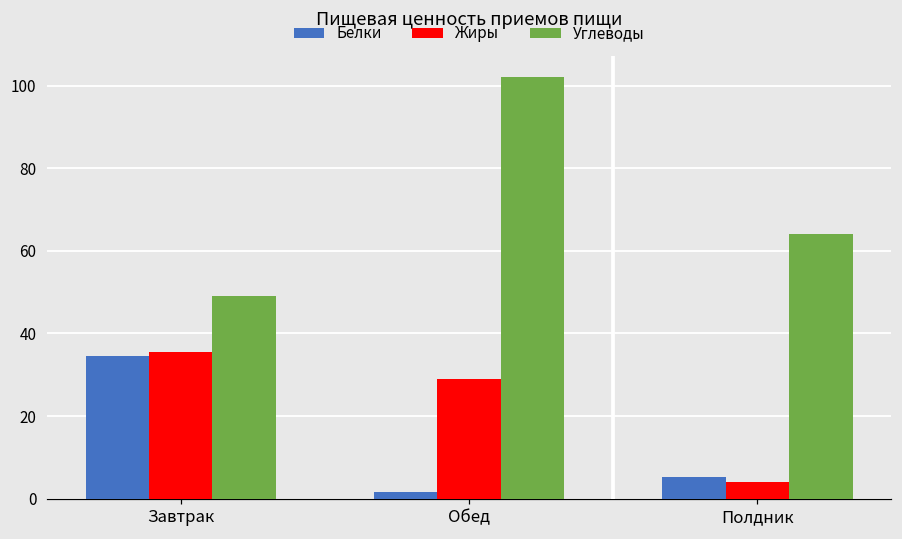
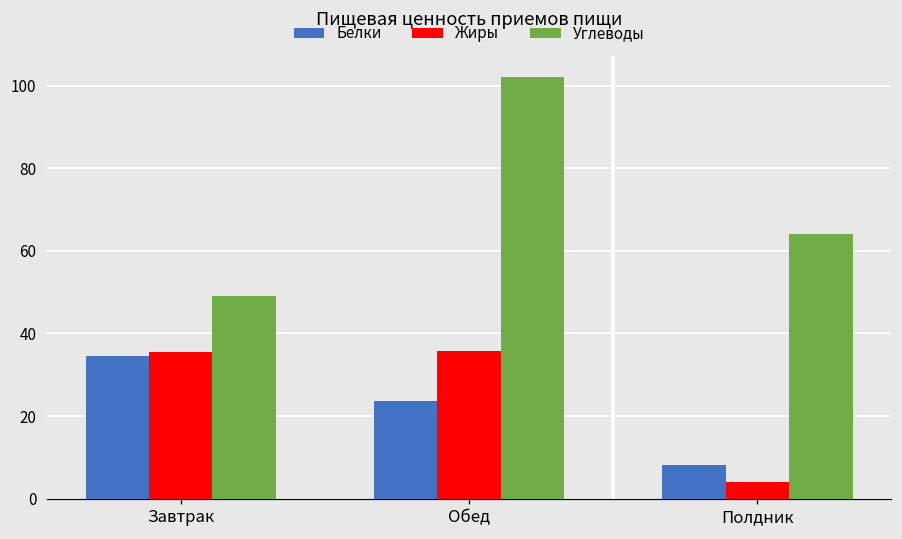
Белки, Обед: 2 -> 24
Жиры, Обед: 29 -> 36
Белки, Полдник: 5 -> 8
